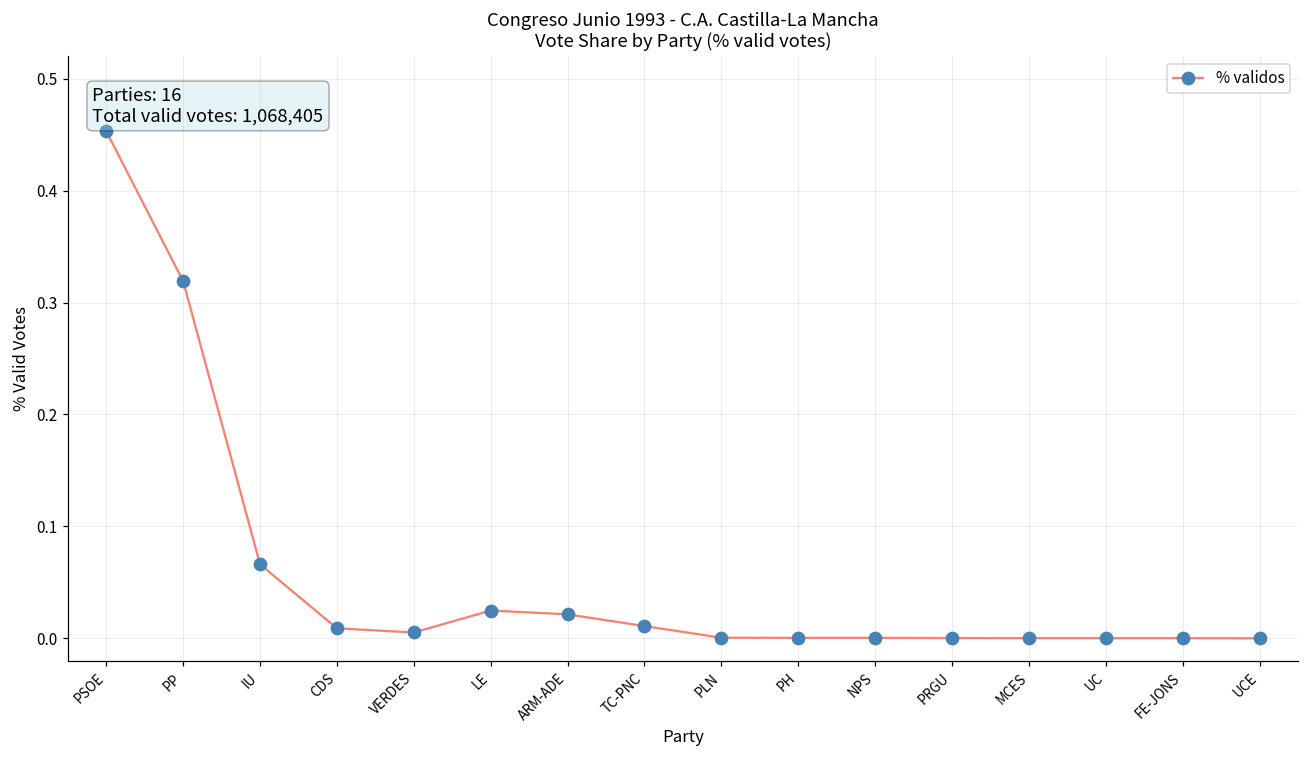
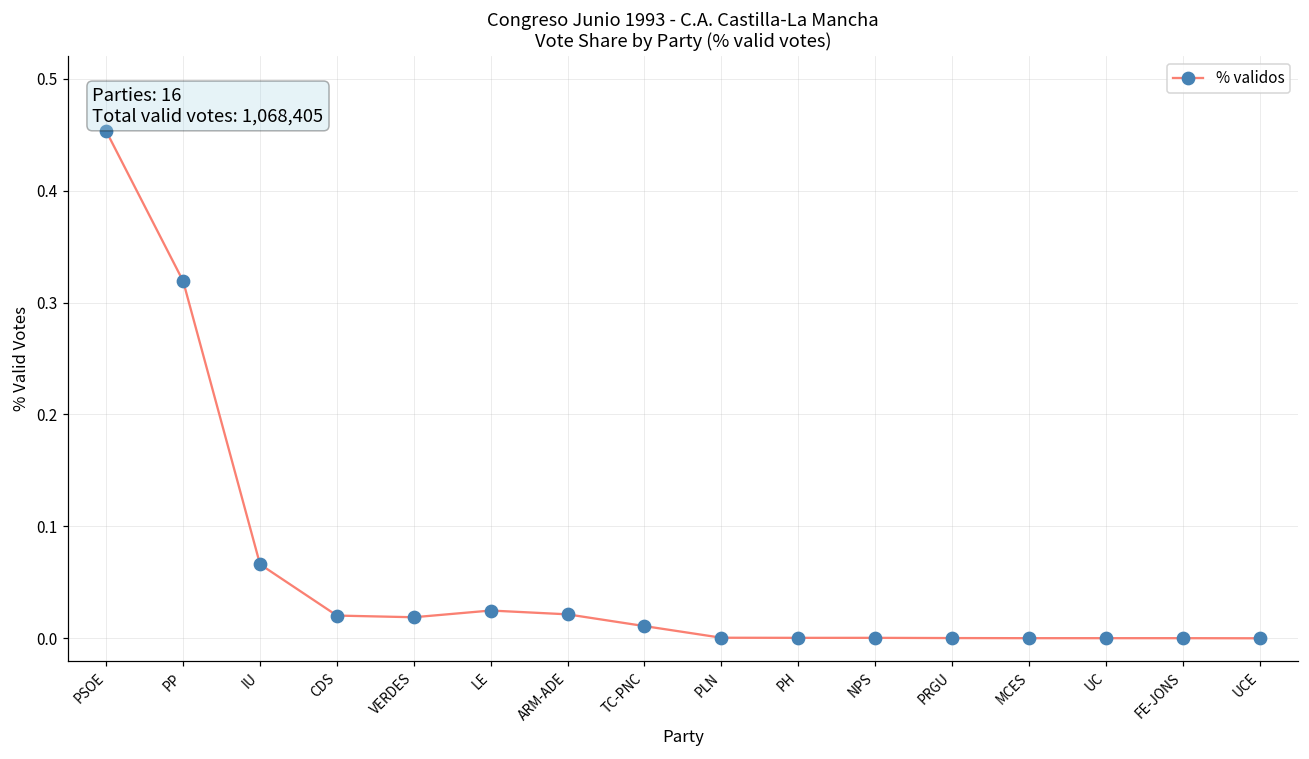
CDS: 0.009 -> 0.020
VERDES: 0.005 -> 0.019
